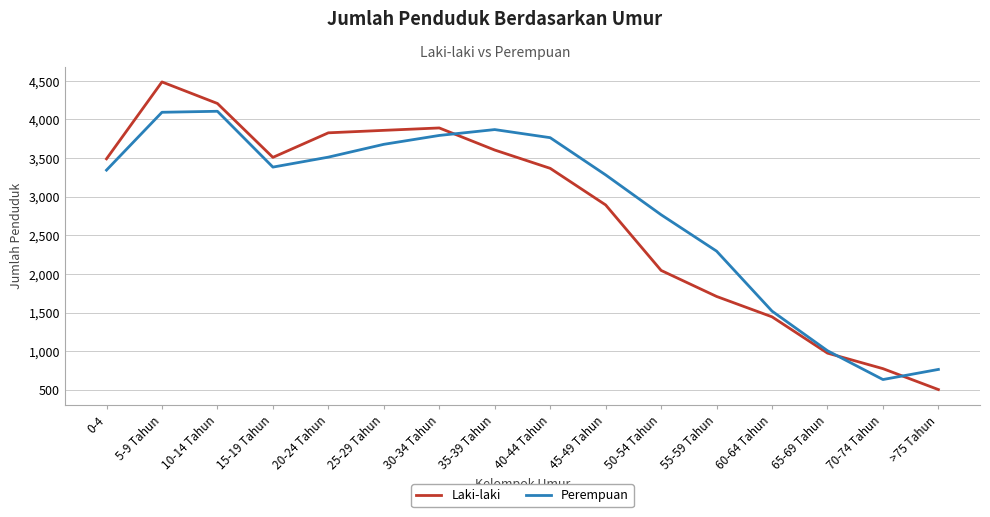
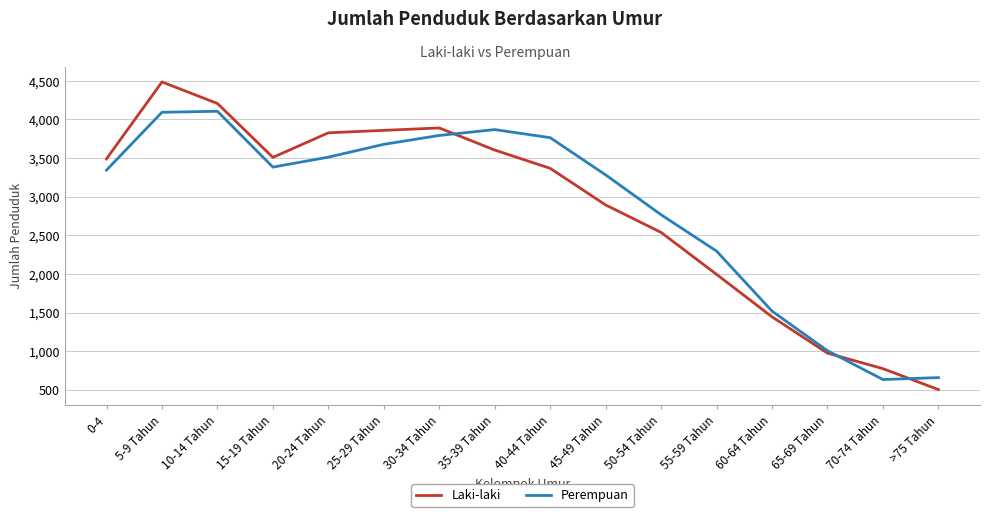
Laki-laki, 50-54 Tahun: 2,000 -> 2,500
Laki-laki, 55-59 Tahun: 1,700 -> 2,000
Perempuan, >75 Tahun: 800 -> 700
